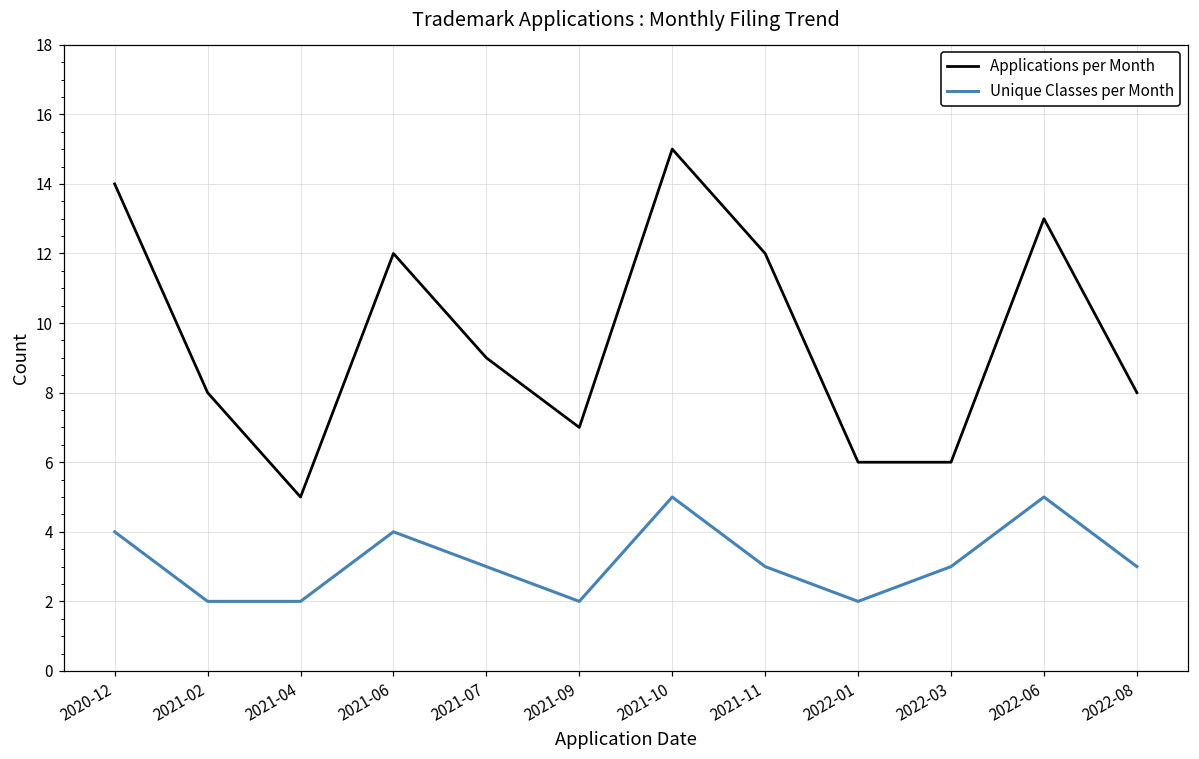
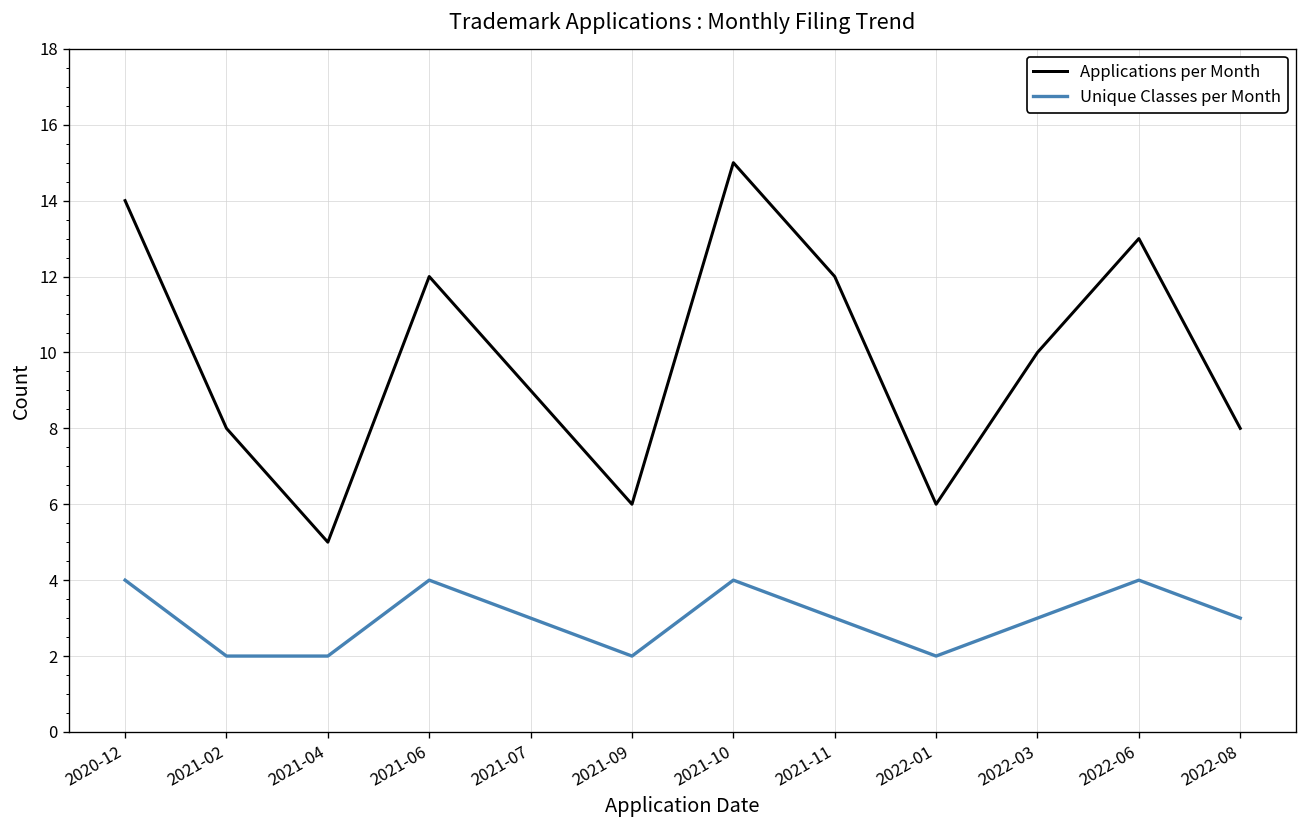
Applications per Month, 2021-09: 7 -> 6
Unique Classes per Month, 2021-10: 5 -> 4
Applications per Month, 2022-03: 6 -> 10
Unique Classes per Month, 2022-06: 5 -> 4
